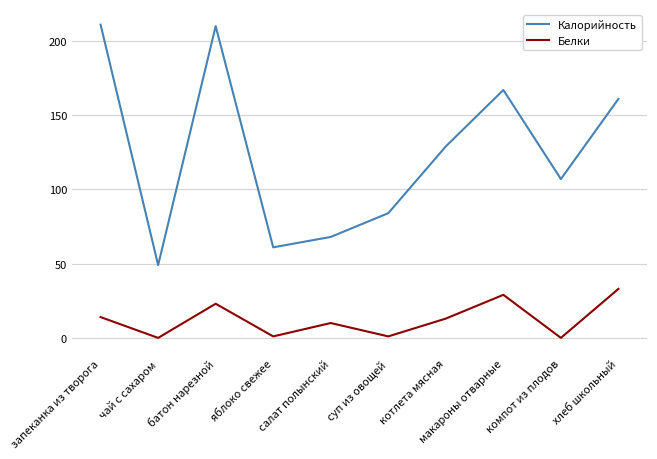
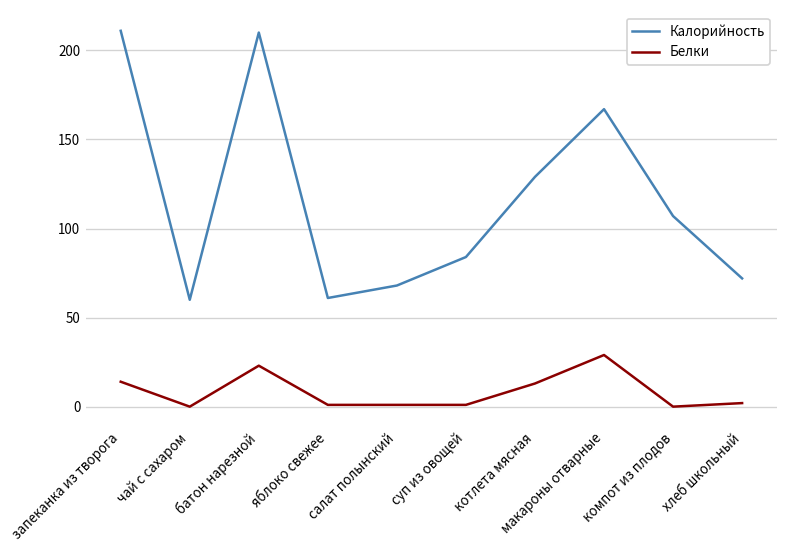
Калорийность, чай с сахаром: 49 -> 60
Белки, салат полынский: 10 -> 1
Калорийность, хлеб школьный: 161 -> 72
Белки, хлеб школьный: 33 -> 2
